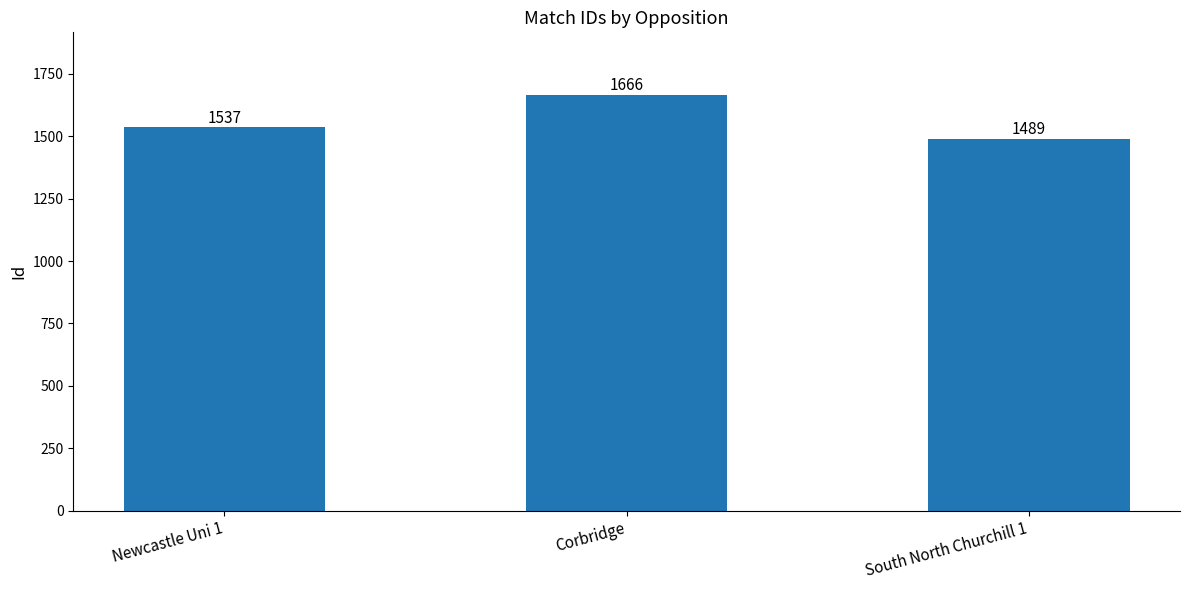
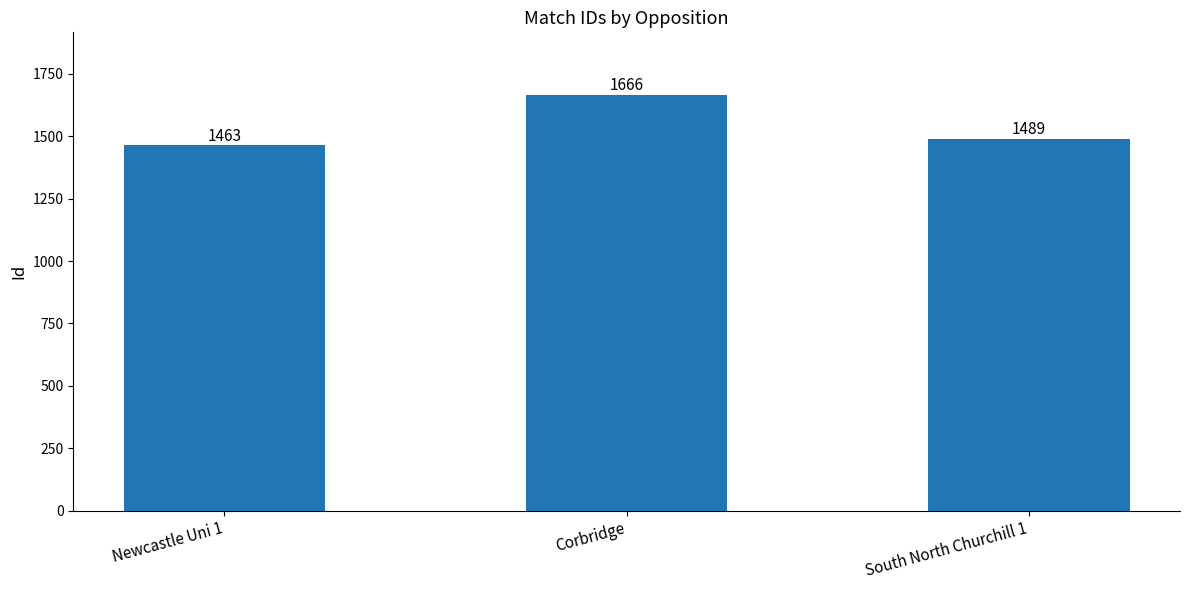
Newcastle Uni 1: 1537 -> 1463
